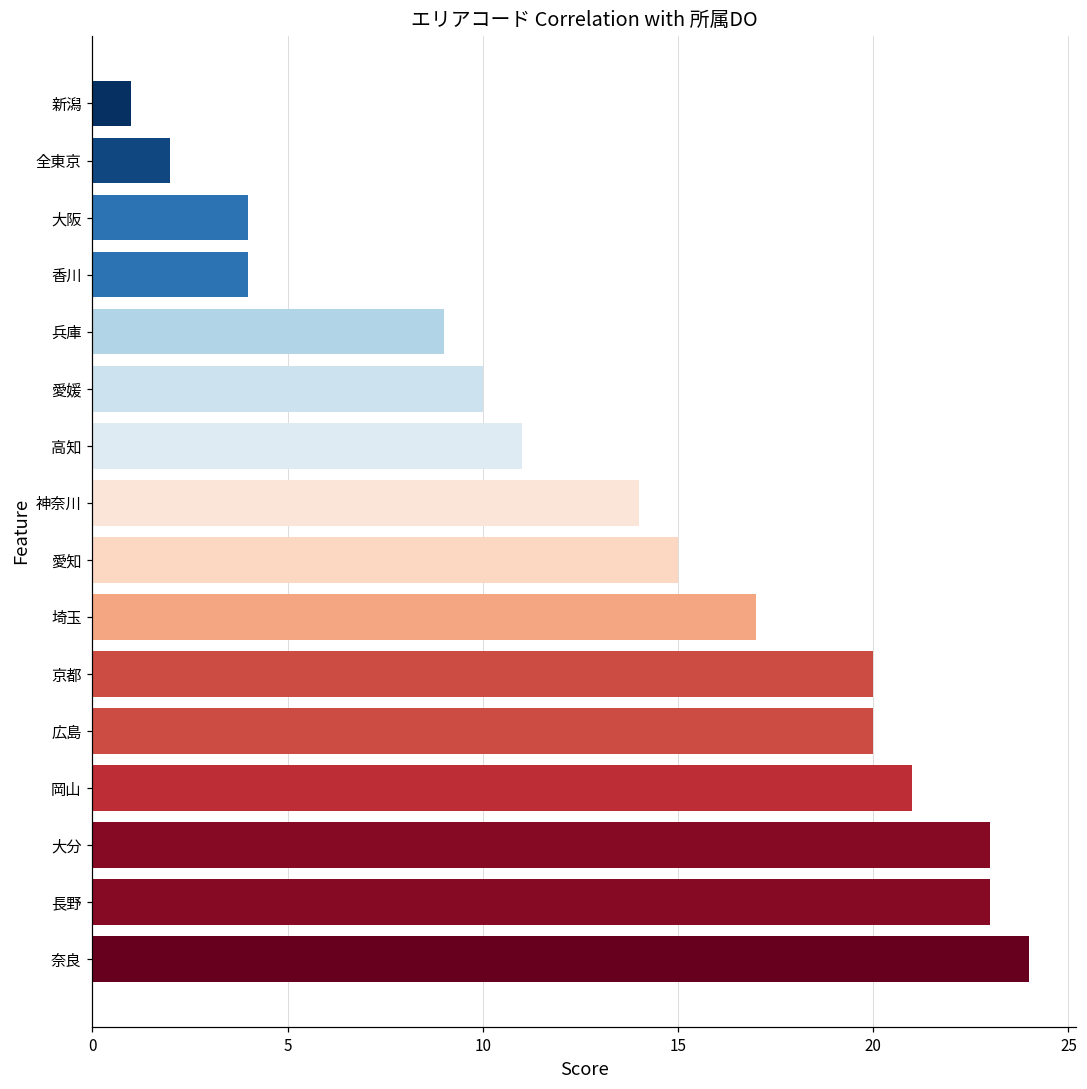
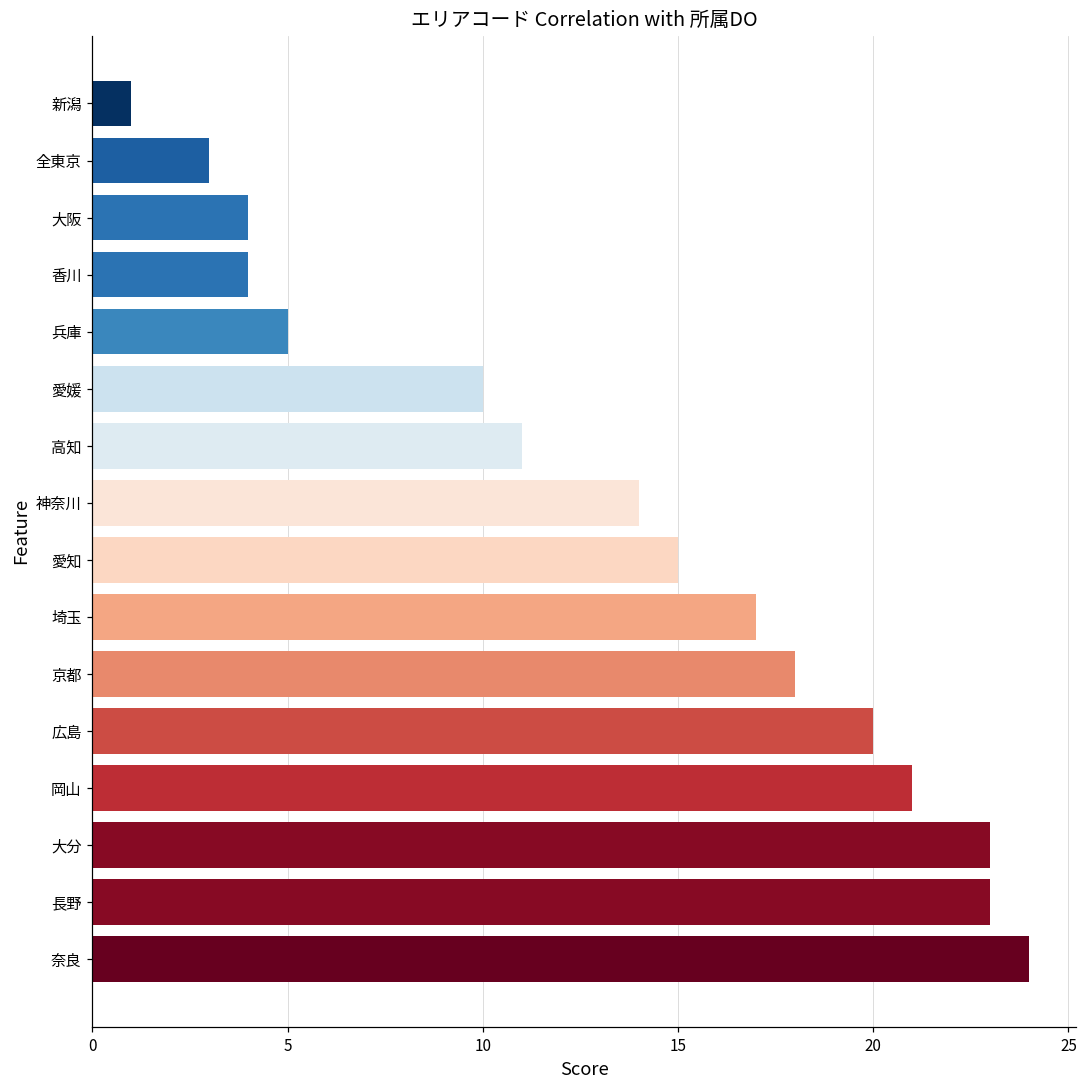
全東京: 2 -> 3
兵庫: 9 -> 5
京都: 20 -> 18
